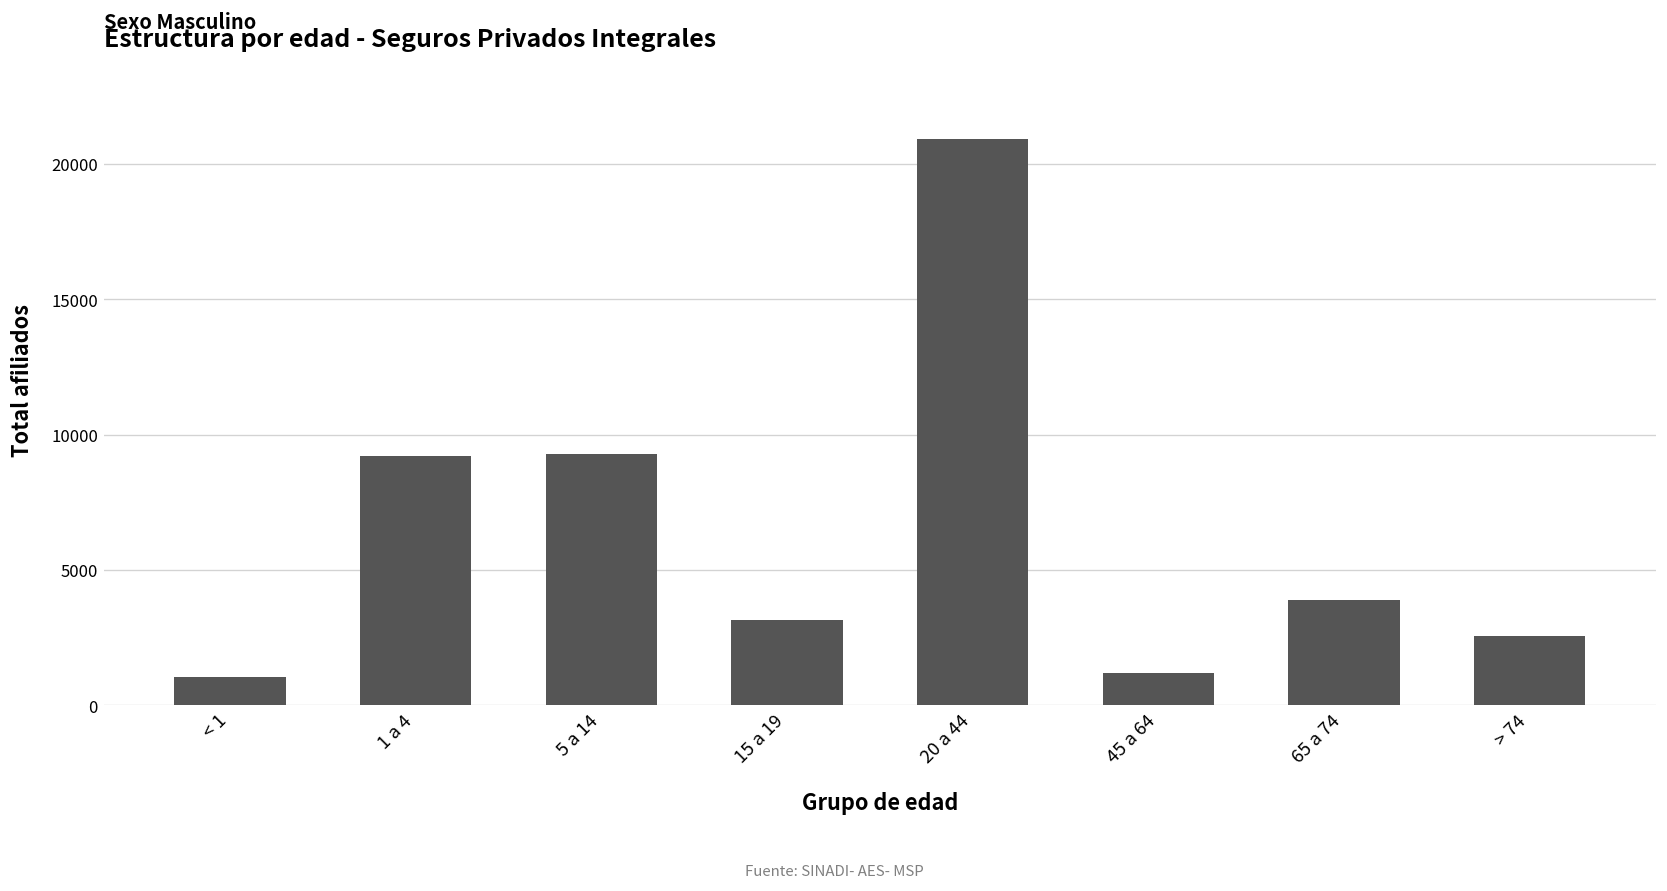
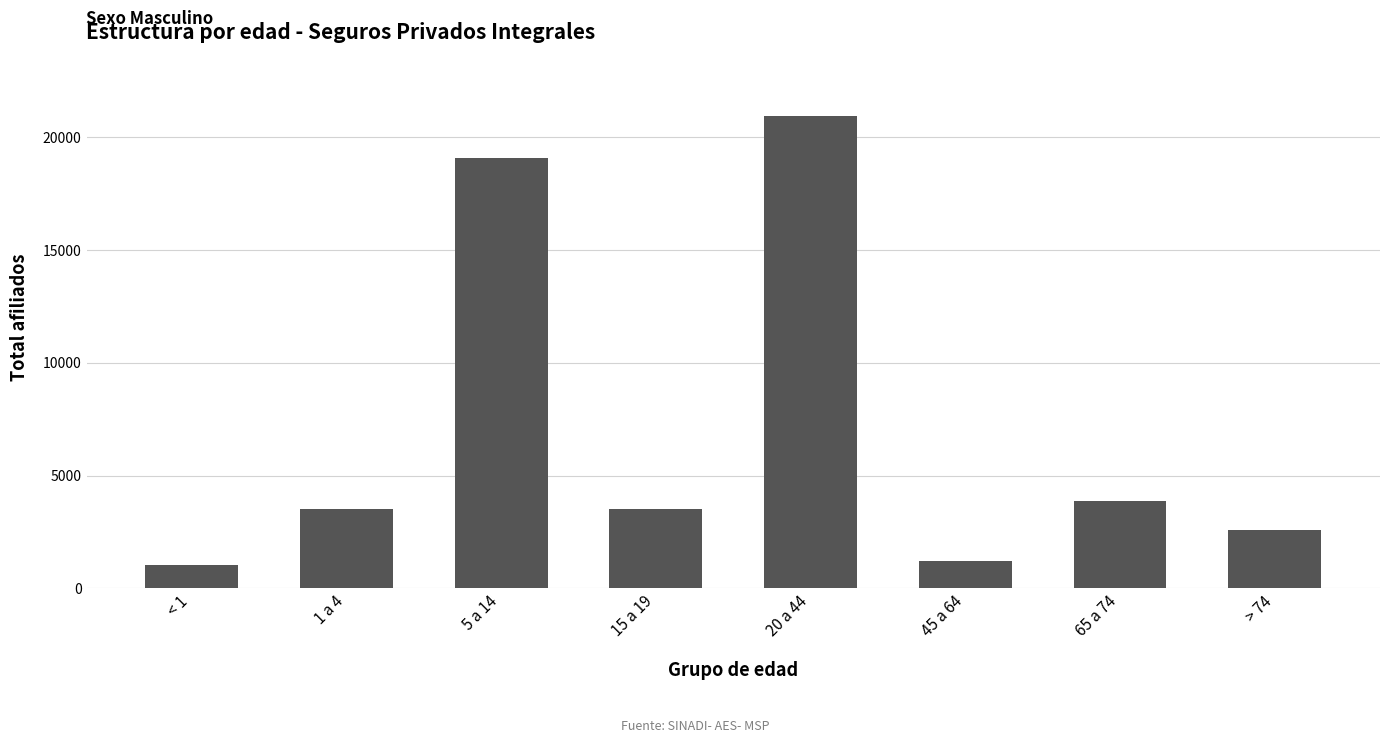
1 a 4: 9200 -> 3500
5 a 14: 9300 -> 19100
15 a 19: 3100 -> 3500
